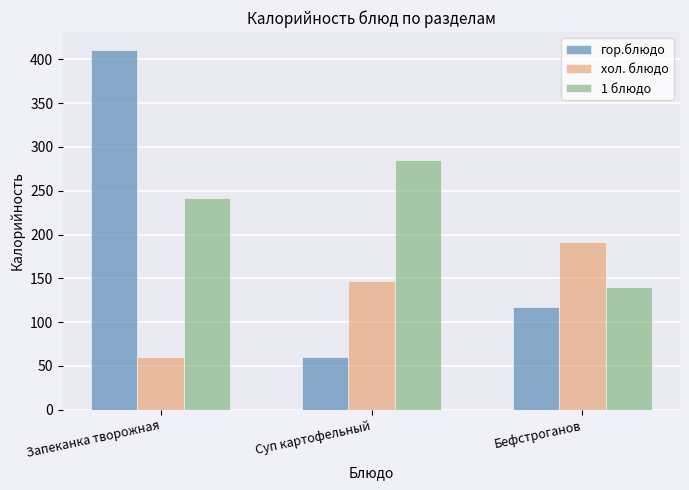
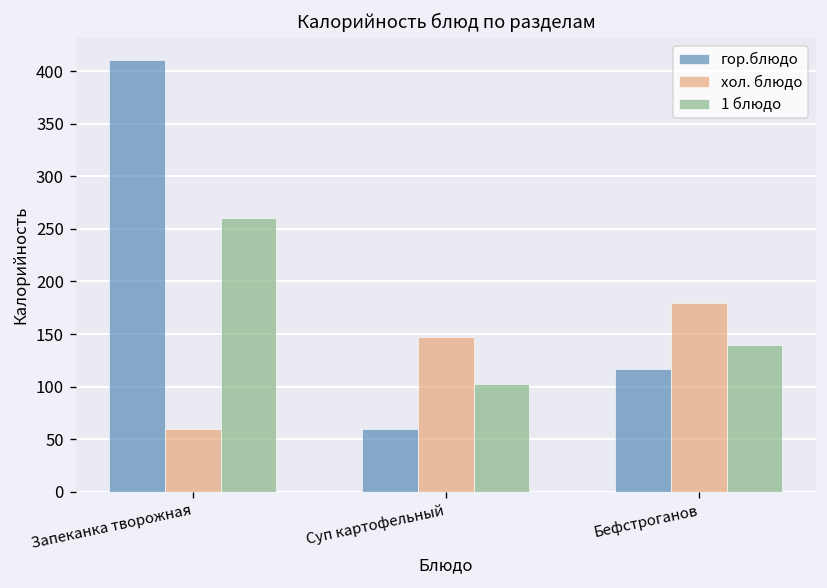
1 блюдо, Запеканка творожная: 240 -> 260
1 блюдо, Суп картофельный: 290 -> 100
хол. блюдо, Бефстроганов: 190 -> 180
